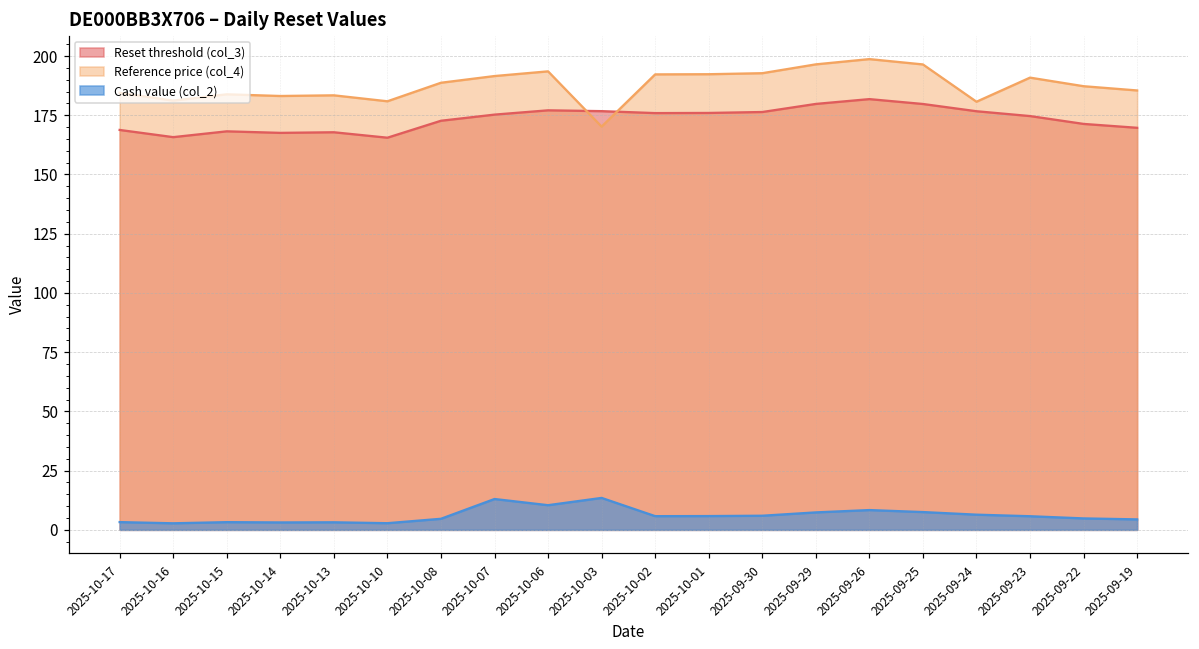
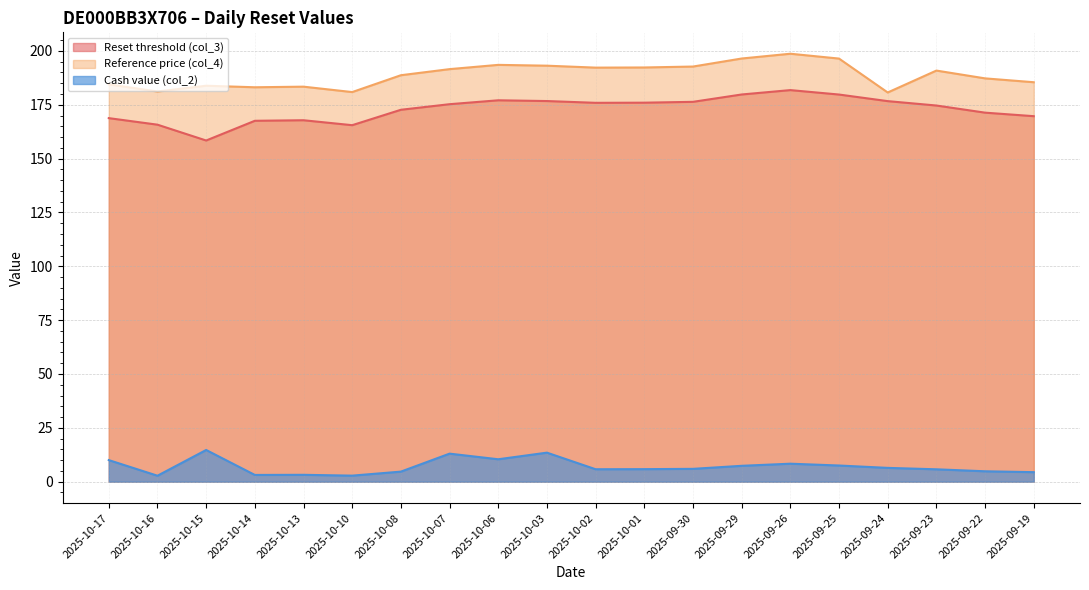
Cash value (col_2), 2025-10-17: 3 -> 10
Reset threshold (col_3), 2025-10-15: 168 -> 158
Cash value (col_2), 2025-10-15: 3 -> 15
Reference price (col_4), 2025-10-03: 170 -> 193
